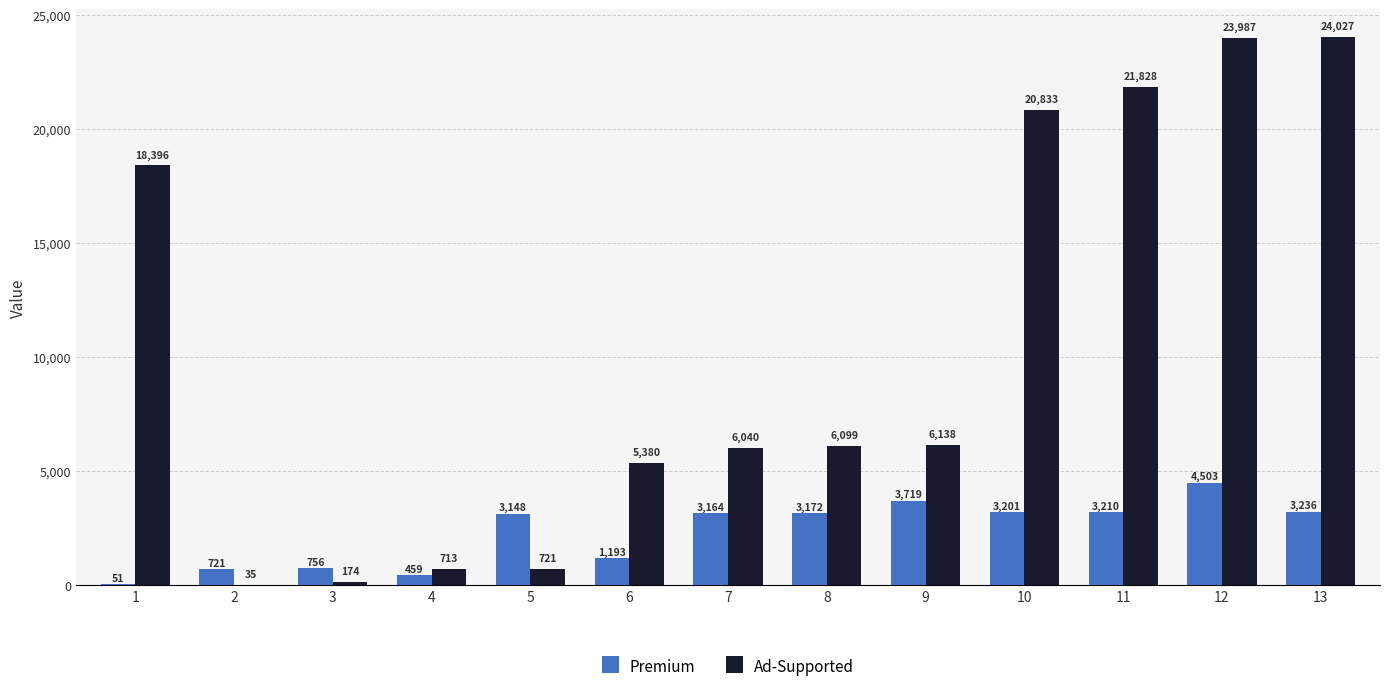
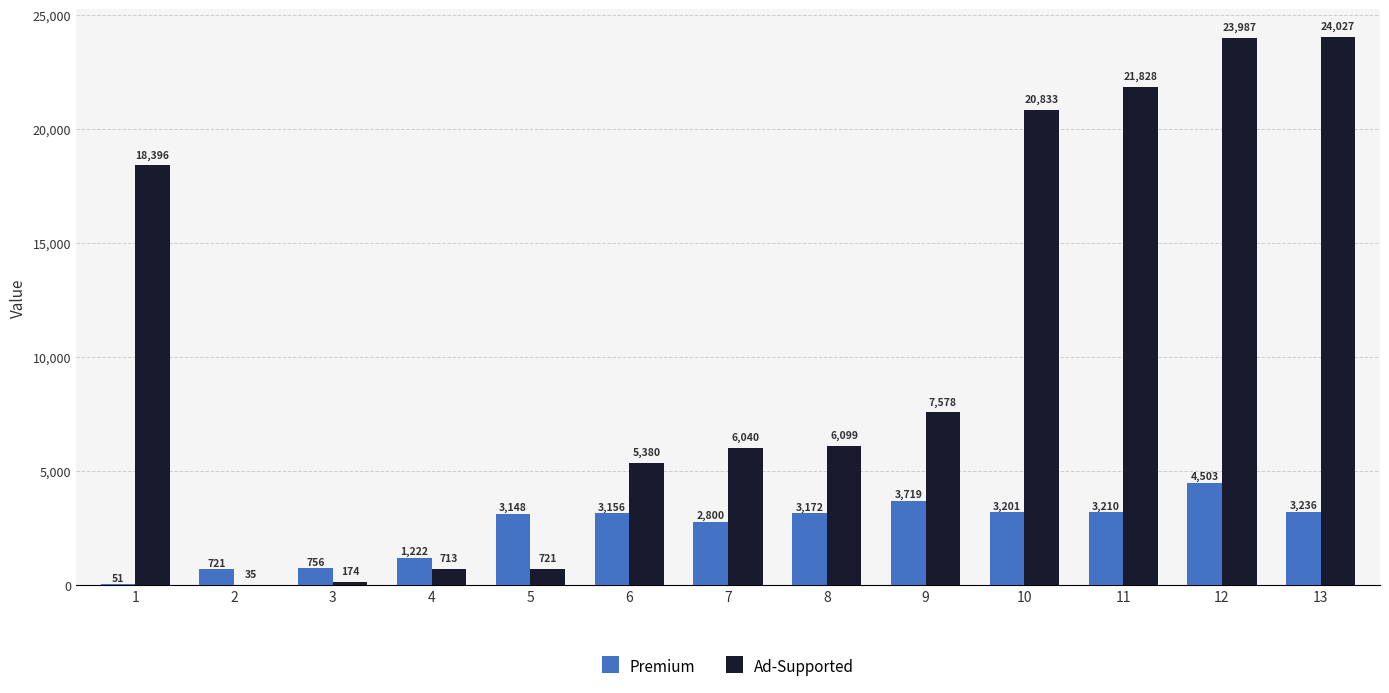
Premium, 4: 459 -> 1,222
Premium, 6: 1,193 -> 3,156
Premium, 7: 3,164 -> 2,800
Ad-Supported, 9: 6,138 -> 7,578
